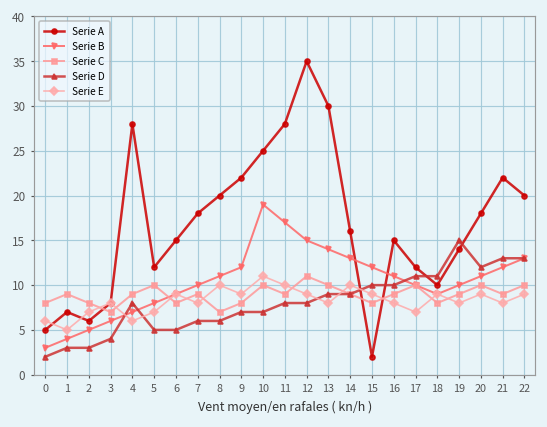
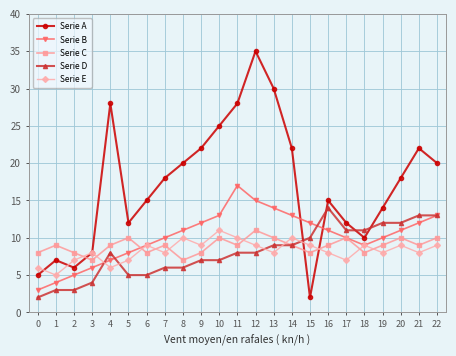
Serie B, 10: 19 -> 13
Serie A, 14: 16 -> 22
Serie D, 16: 10 -> 14
Serie D, 19: 15 -> 12
